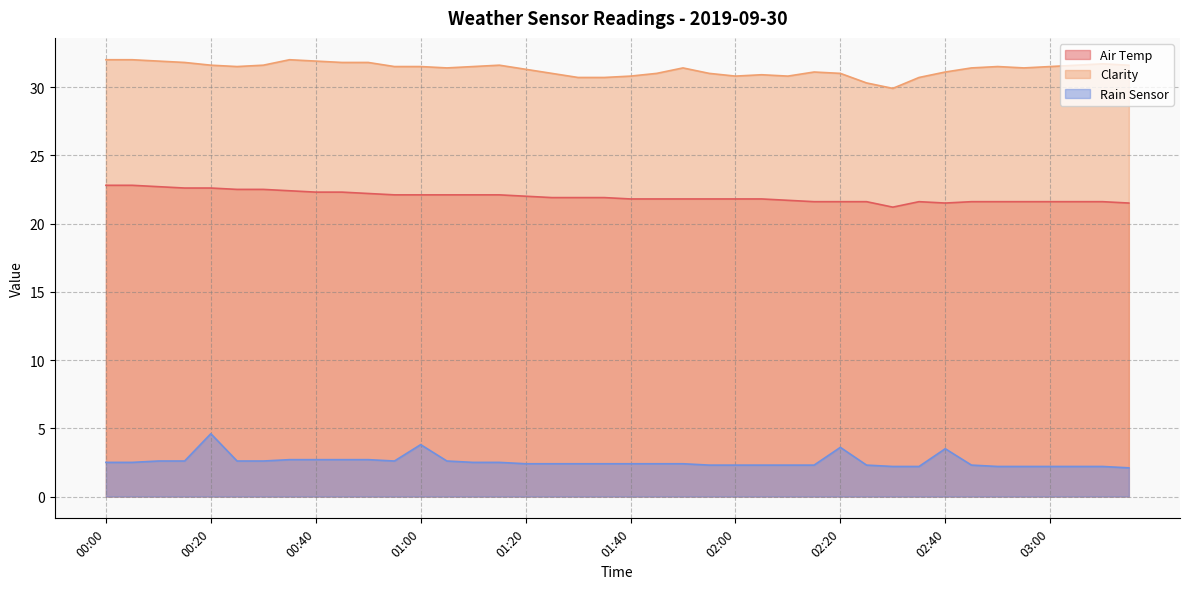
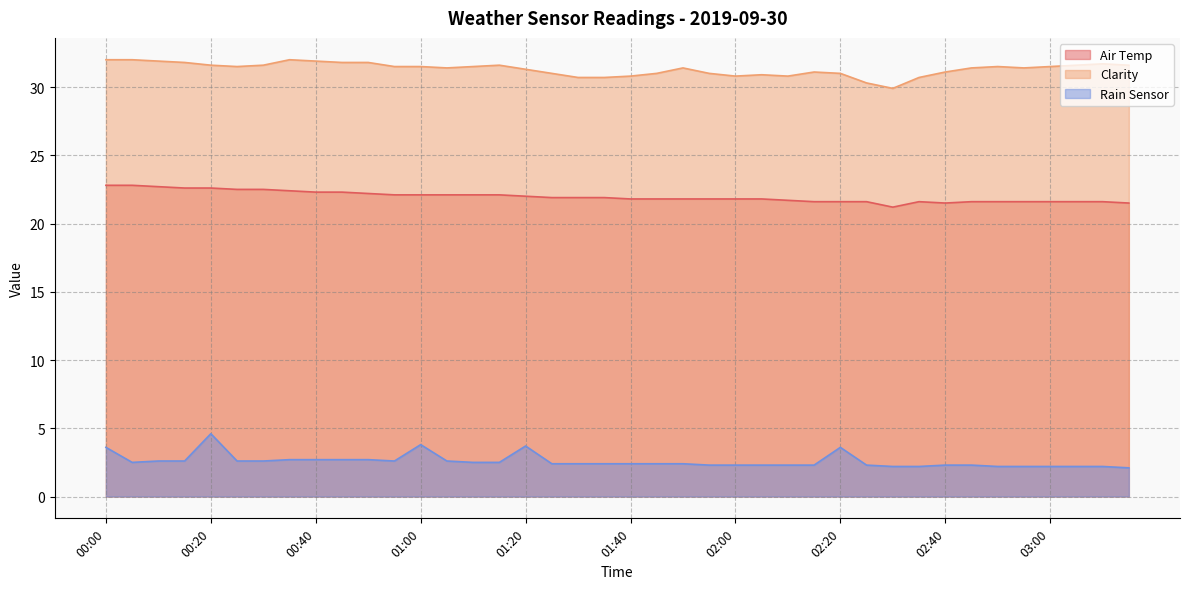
Rain Sensor, 00:00: 2.5 -> 3.6
Rain Sensor, 01:20: 2.4 -> 3.7
Rain Sensor, 02:40: 3.5 -> 2.3
